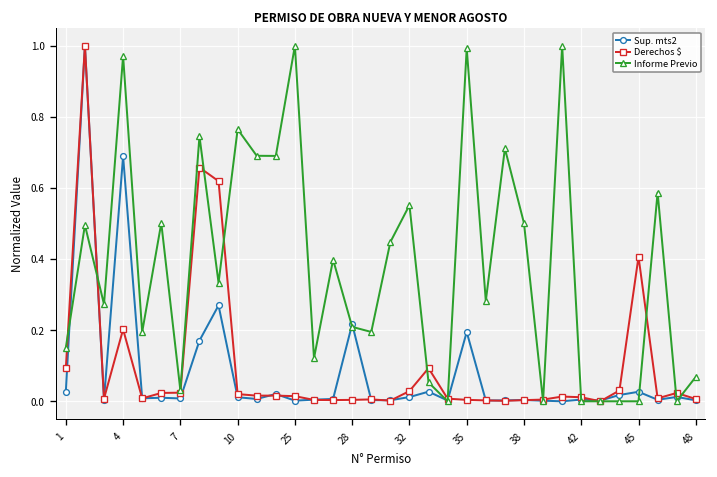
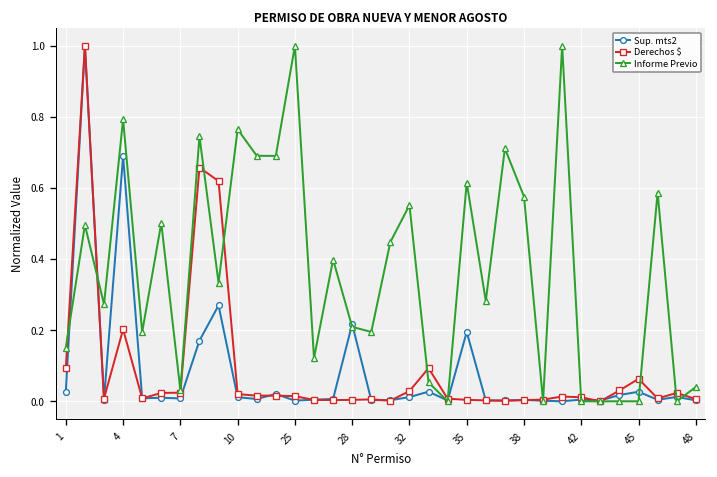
Informe Previo, 4: 0.97 -> 0.79
Informe Previo, 35: 0.99 -> 0.62
Informe Previo, 38: 0.50 -> 0.58
Derechos $, 45: 0.41 -> 0.06
Informe Previo, 48: 0.07 -> 0.04
